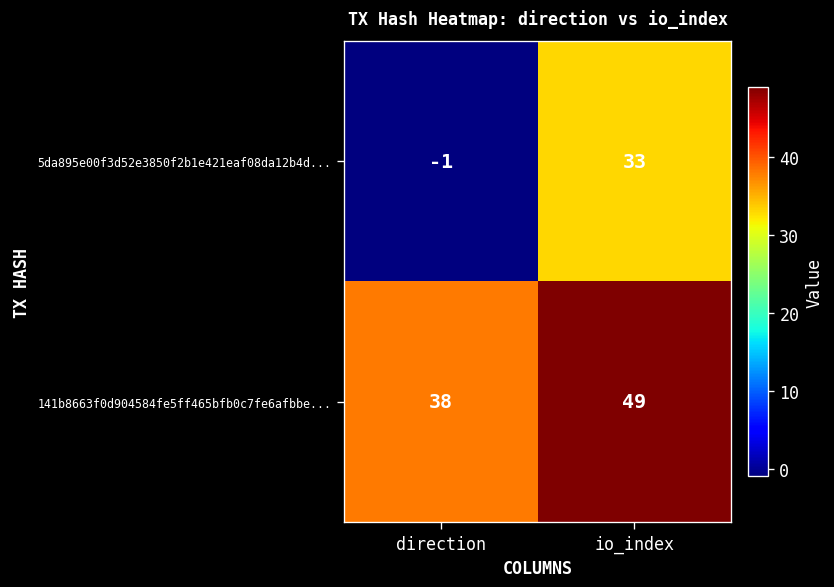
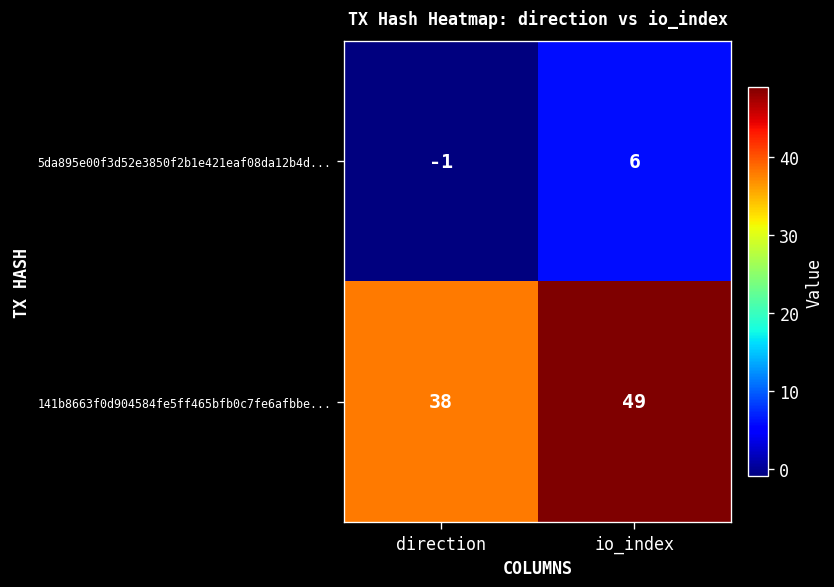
5da895e00f3d52e3850f2b1e421eaf08da12b4d..., io_index: 33 -> 6
